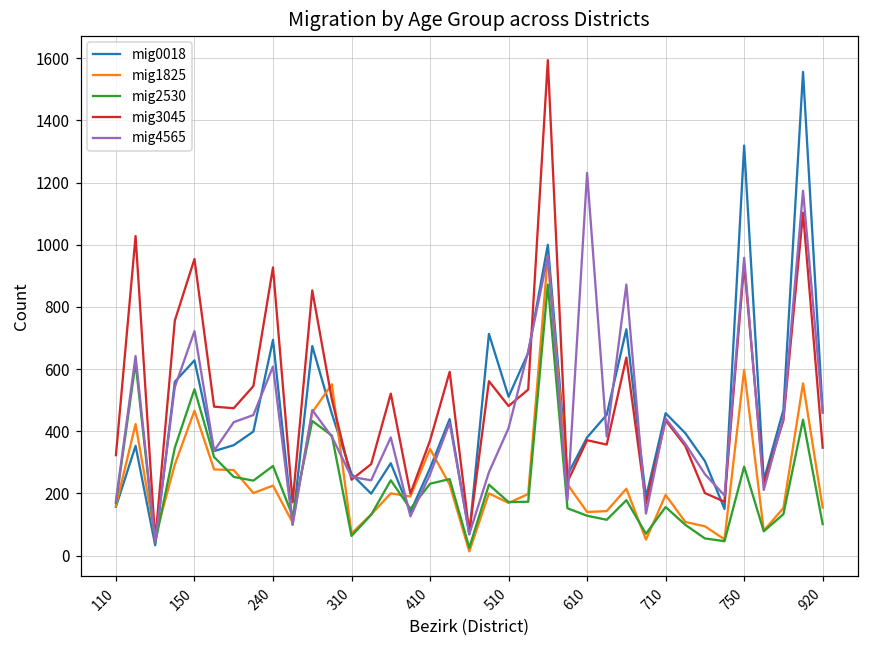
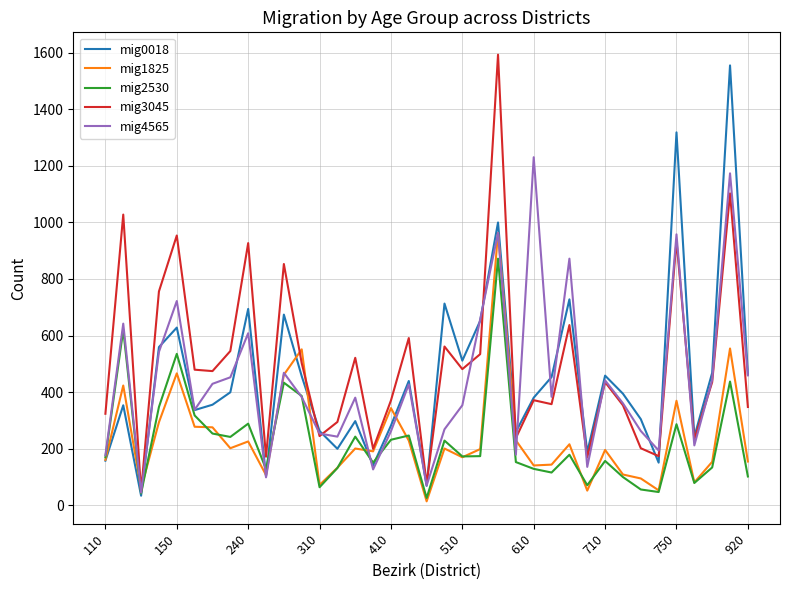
mig4565, 510: 410 -> 350
mig1825, 750: 600 -> 370
